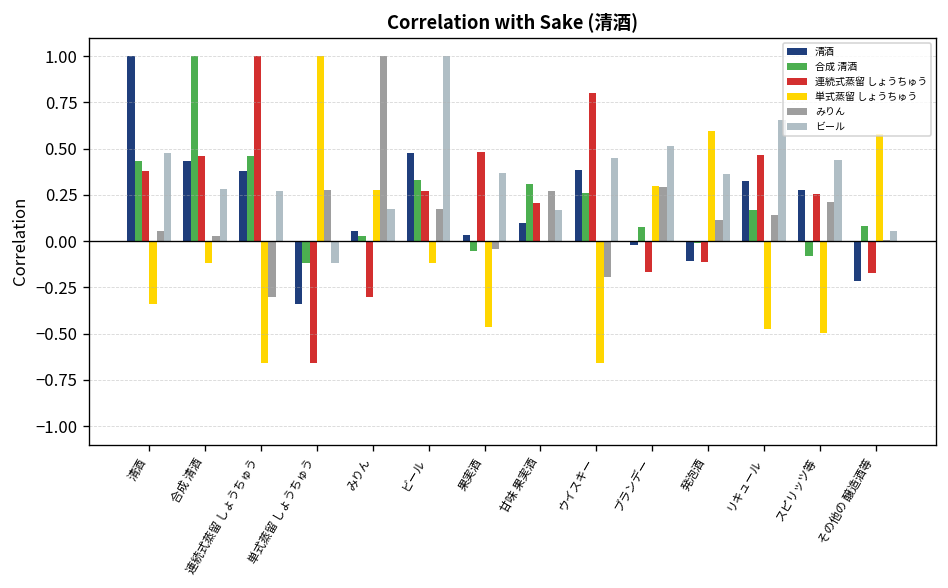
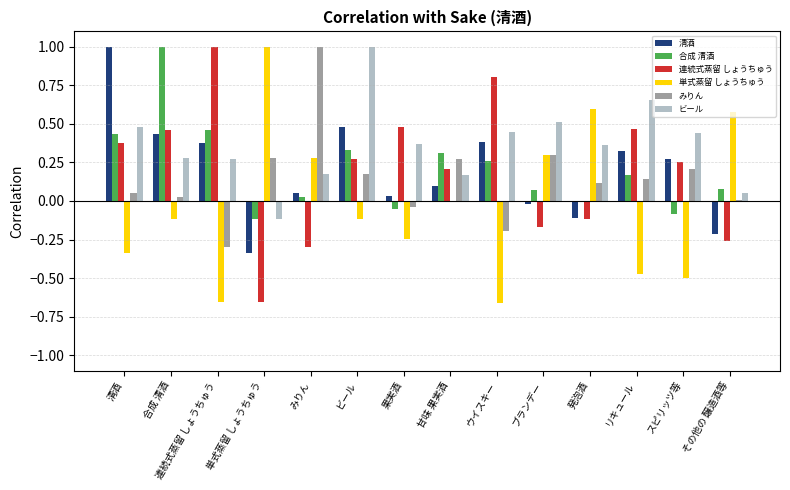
単式蒸留 しょうちゅう, 果実酒: -0.46 -> -0.25
連続式蒸留 しょうちゅう, その他の 醸造酒等: -0.17 -> -0.26
